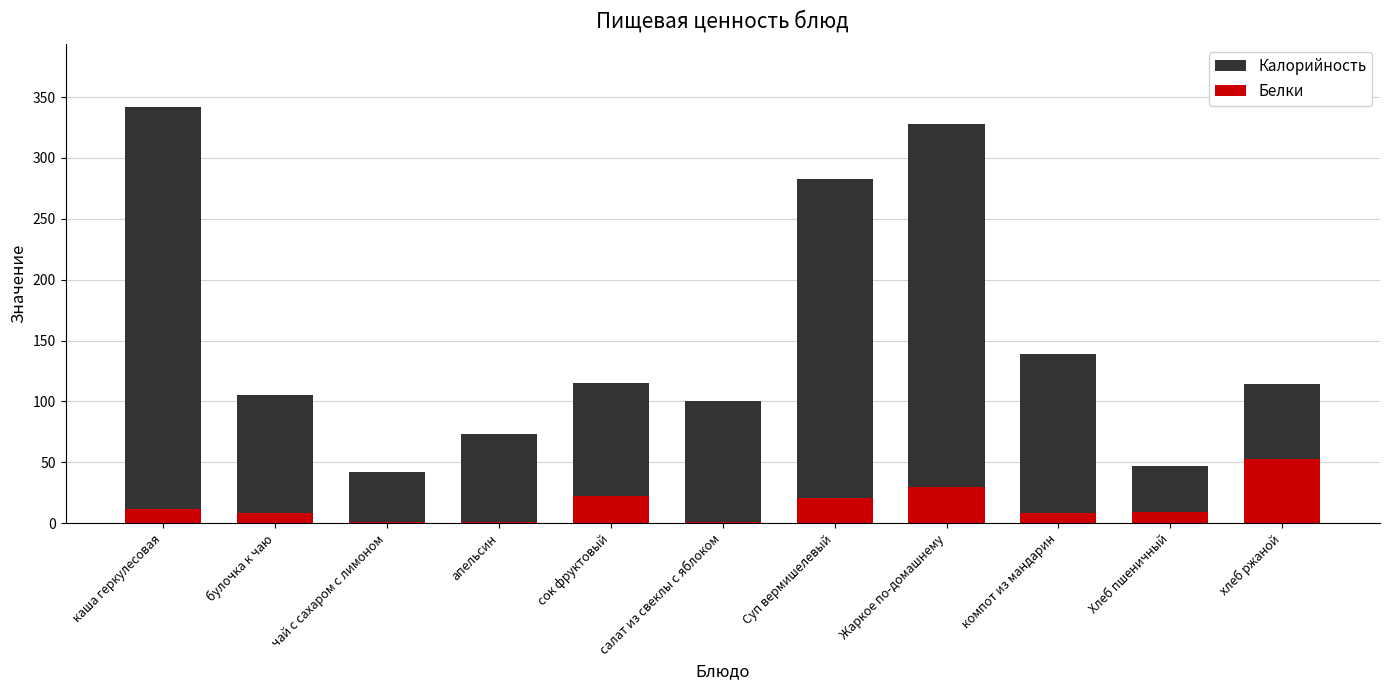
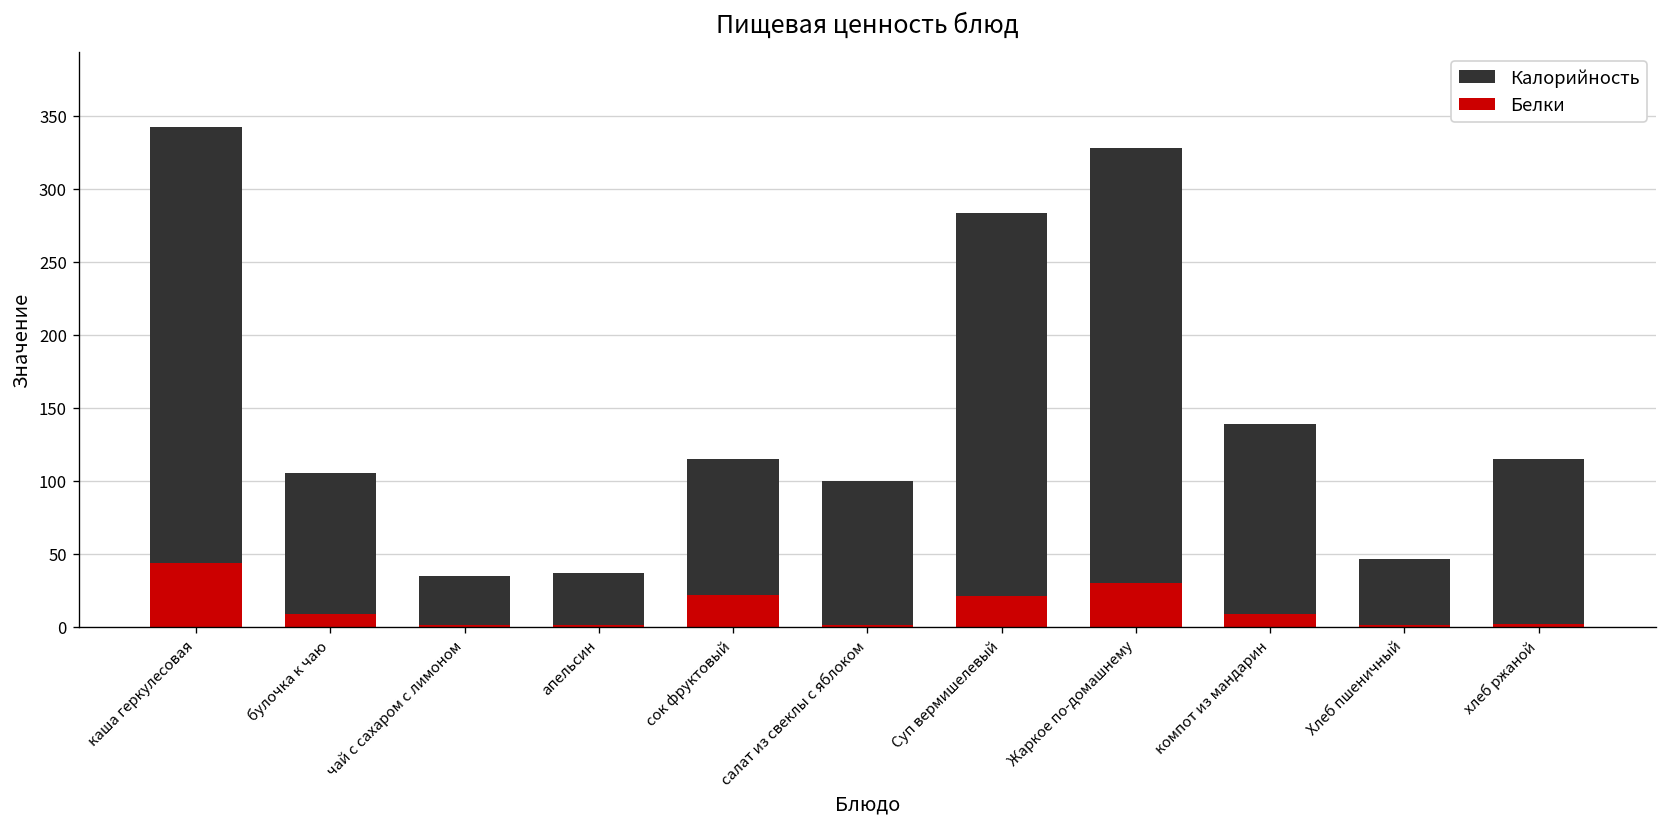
Белки, каша геркулесовая: 11 -> 44
Калорийность, чай с сахаром с лимоном: 42 -> 35
Калорийность, апельсин: 73 -> 37
Белки, Хлеб пшеничный: 9 -> 2
Белки, хлеб ржаной: 53 -> 2
